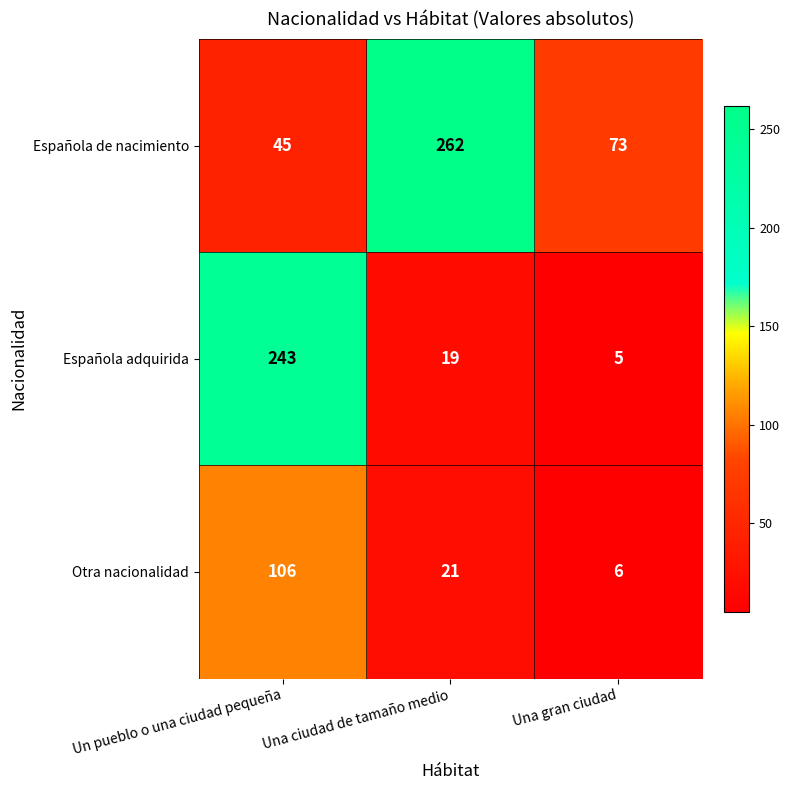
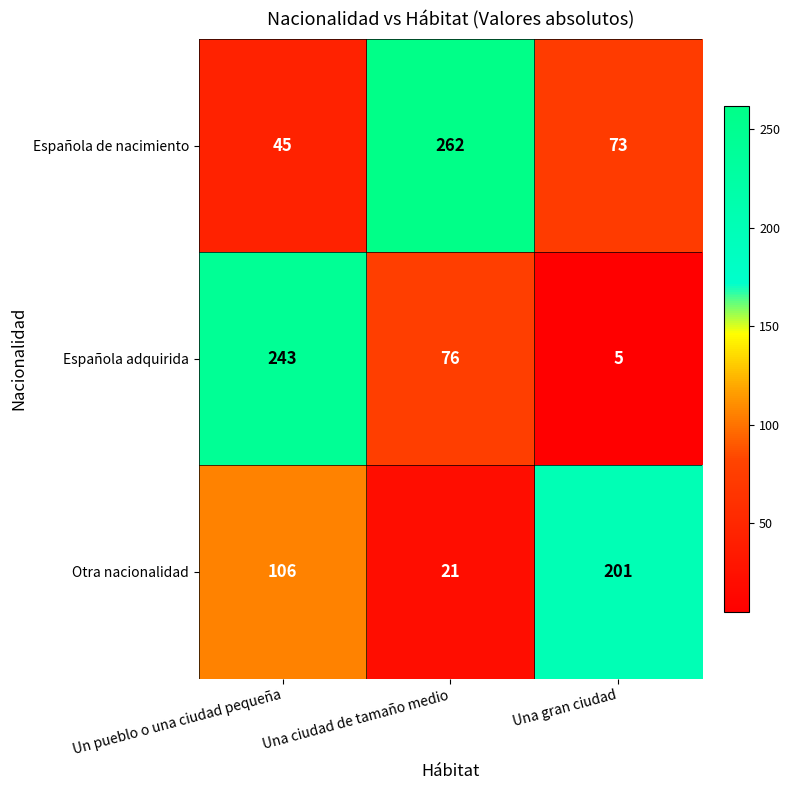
Española adquirida, Una ciudad de tamaño medio: 19 -> 76
Otra nacionalidad, Una gran ciudad: 6 -> 201
